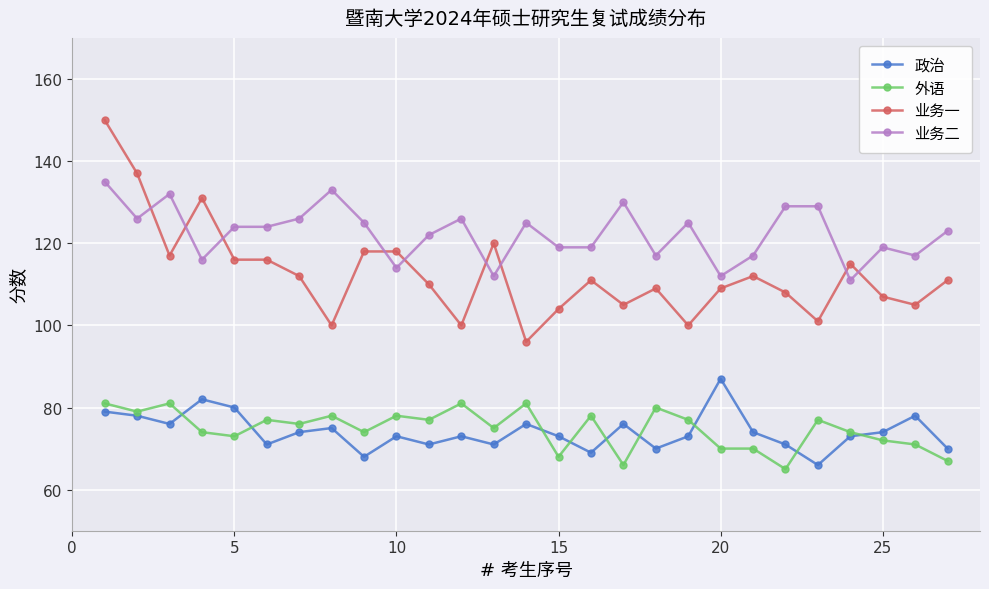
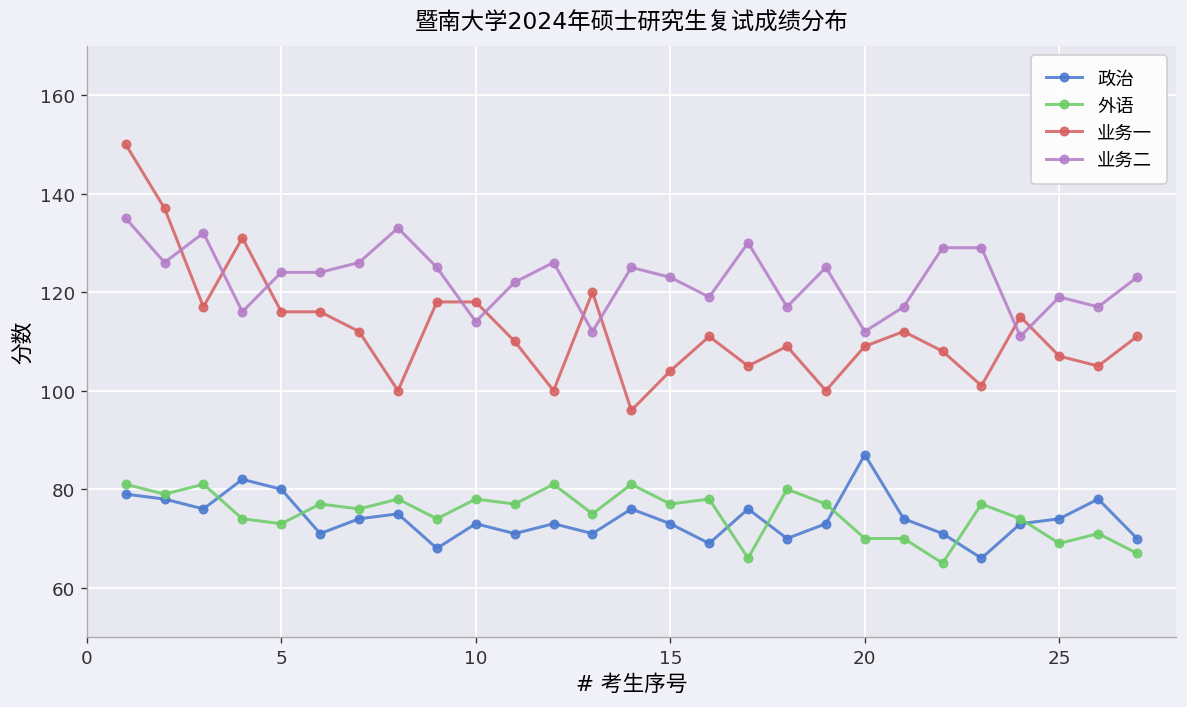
外语, 15: 68 -> 77
业务二, 15: 119 -> 123
外语, 25: 72 -> 69
